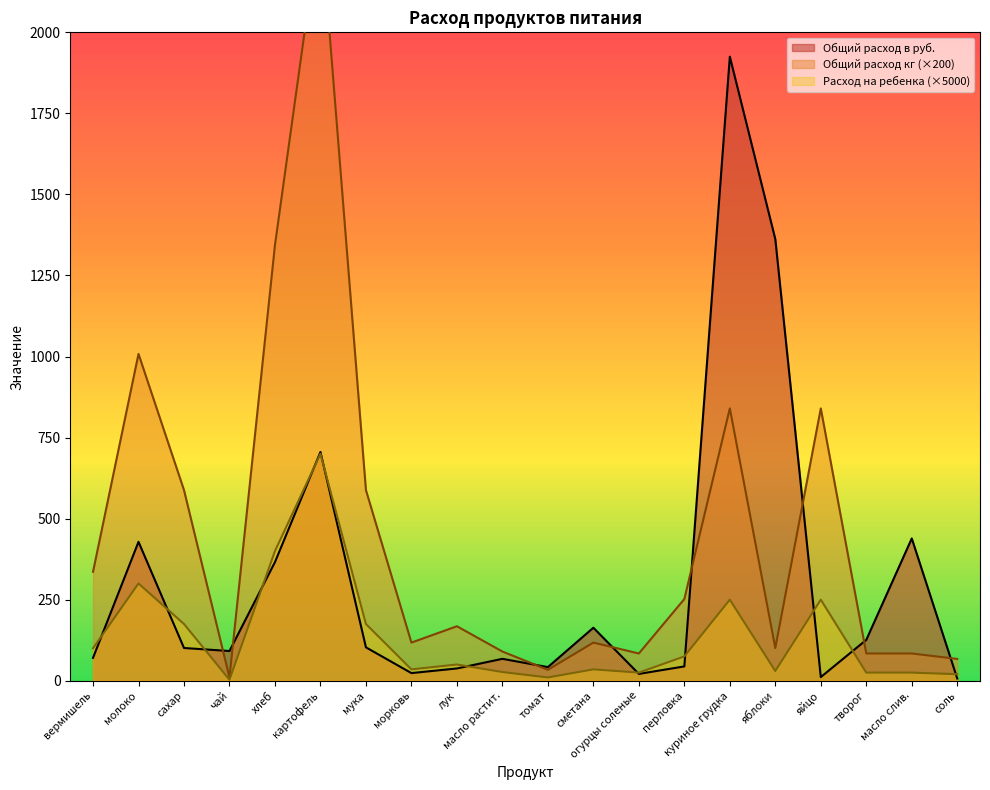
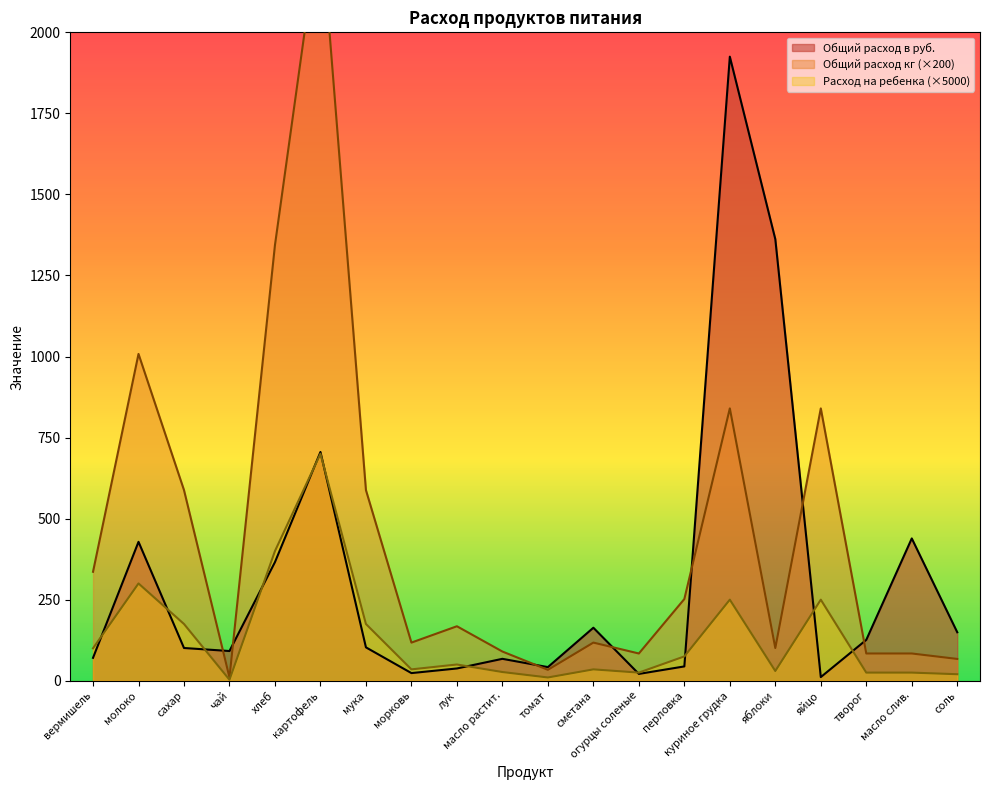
Общий расход в руб., соль: 10 -> 150
